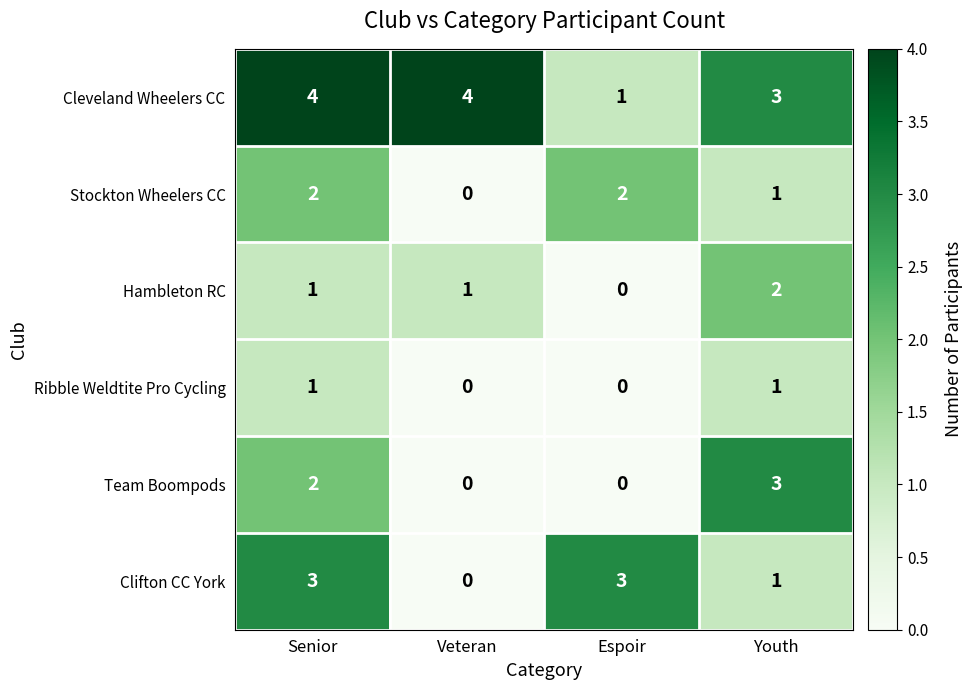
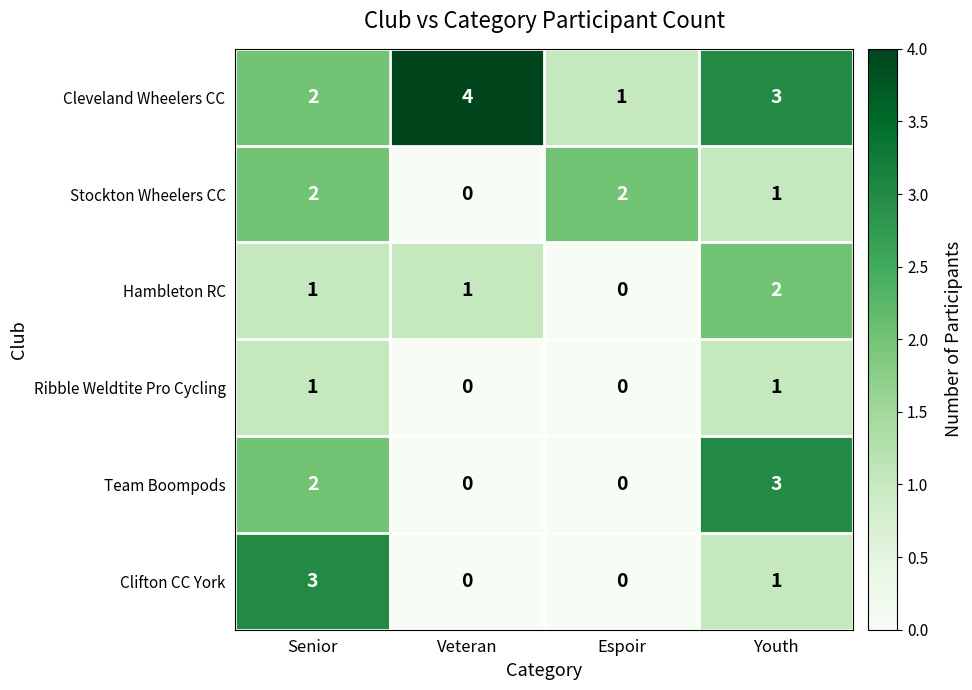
Cleveland Wheelers CC, Senior: 4 -> 2
Clifton CC York, Espoir: 3 -> 0
